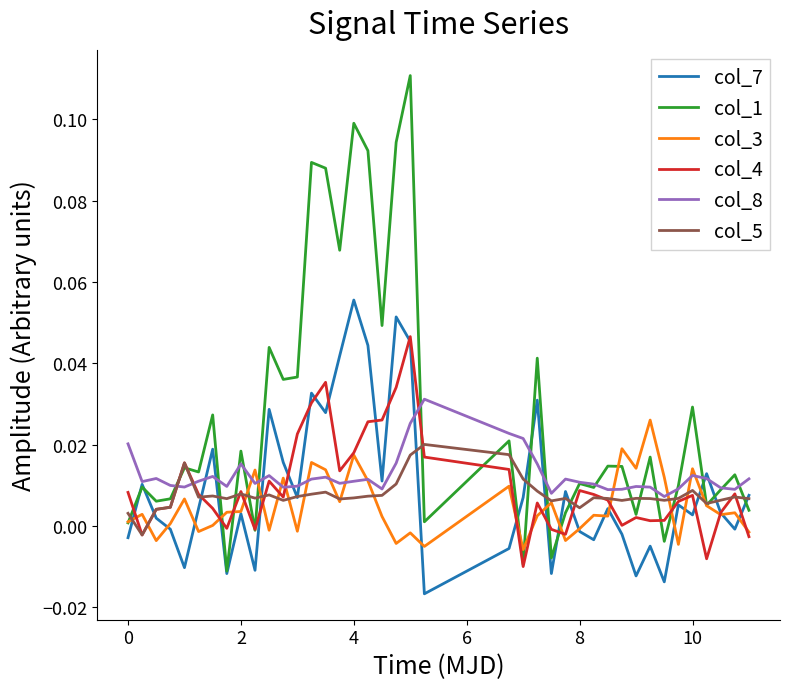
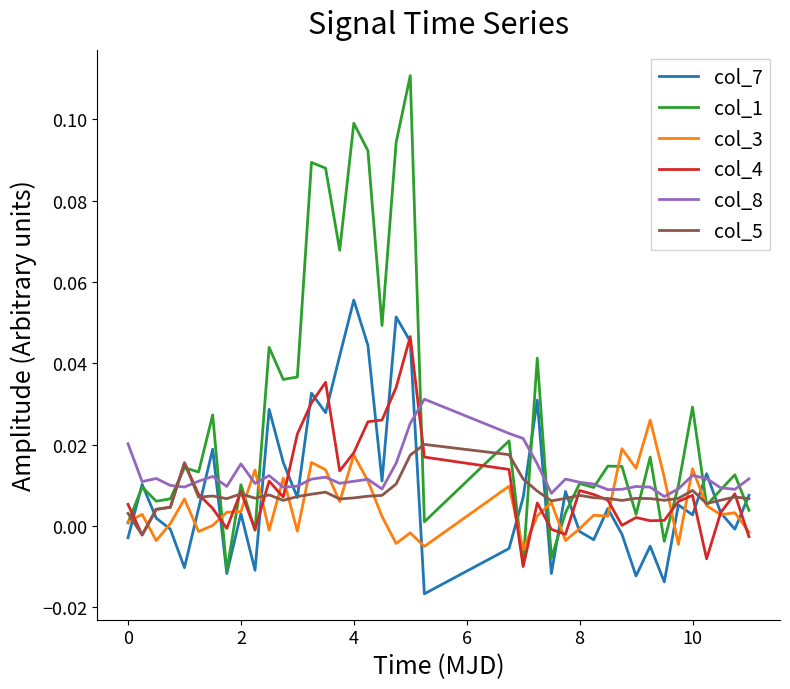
col_4, 0: 0.008 -> 0.005
col_1, 2: 0.018 -> 0.010
col_5, 8: 0.004 -> 0.008
